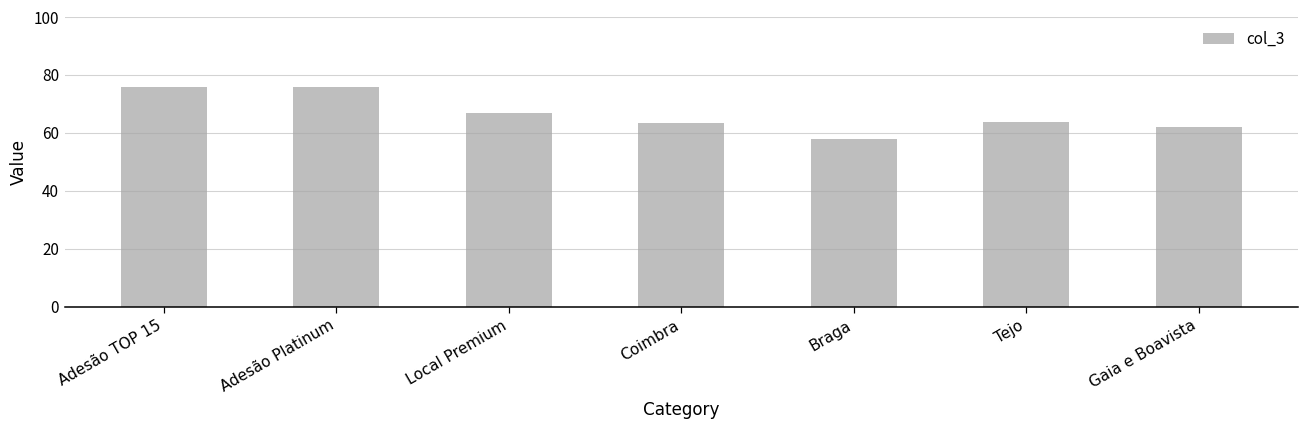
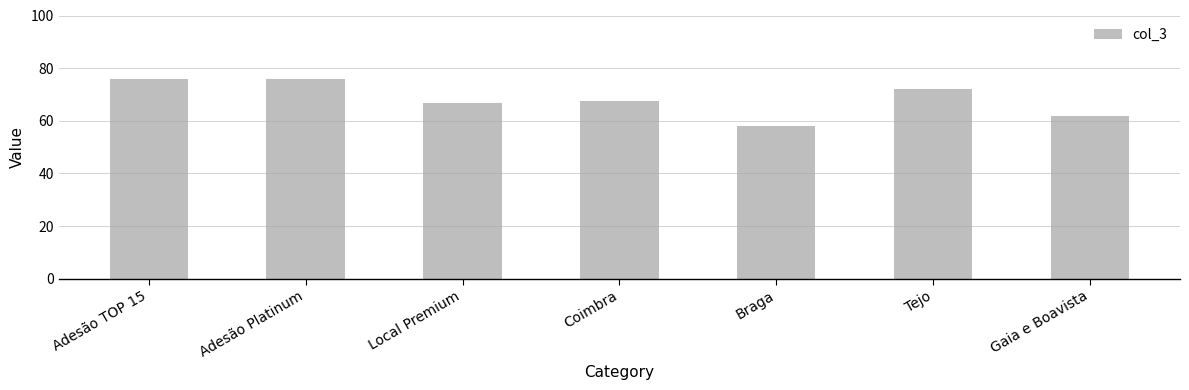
Coimbra: 63 -> 68
Tejo: 64 -> 72
